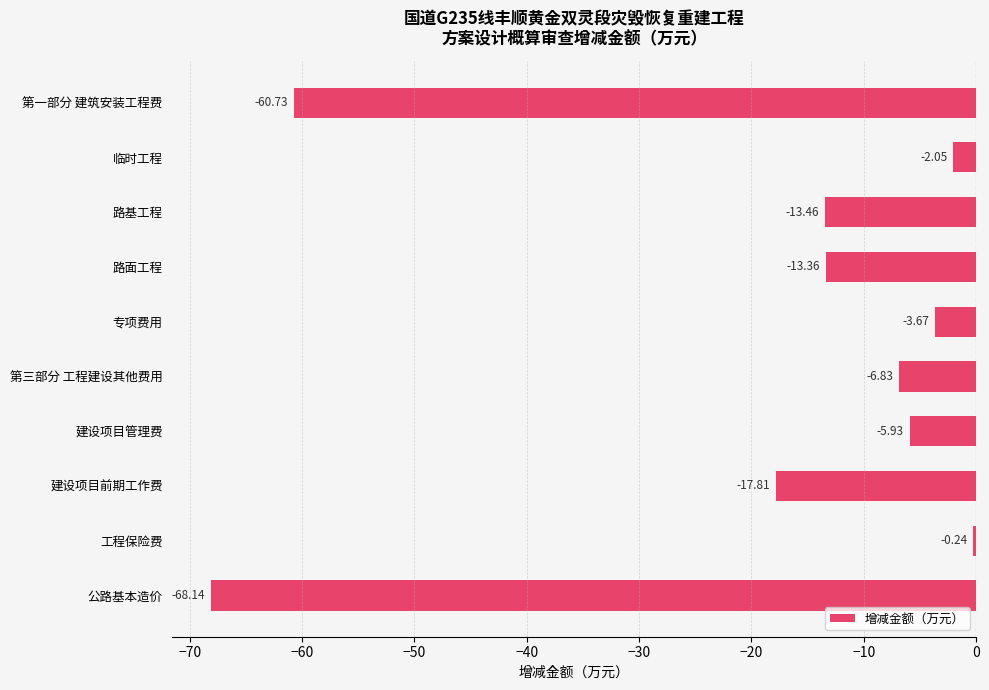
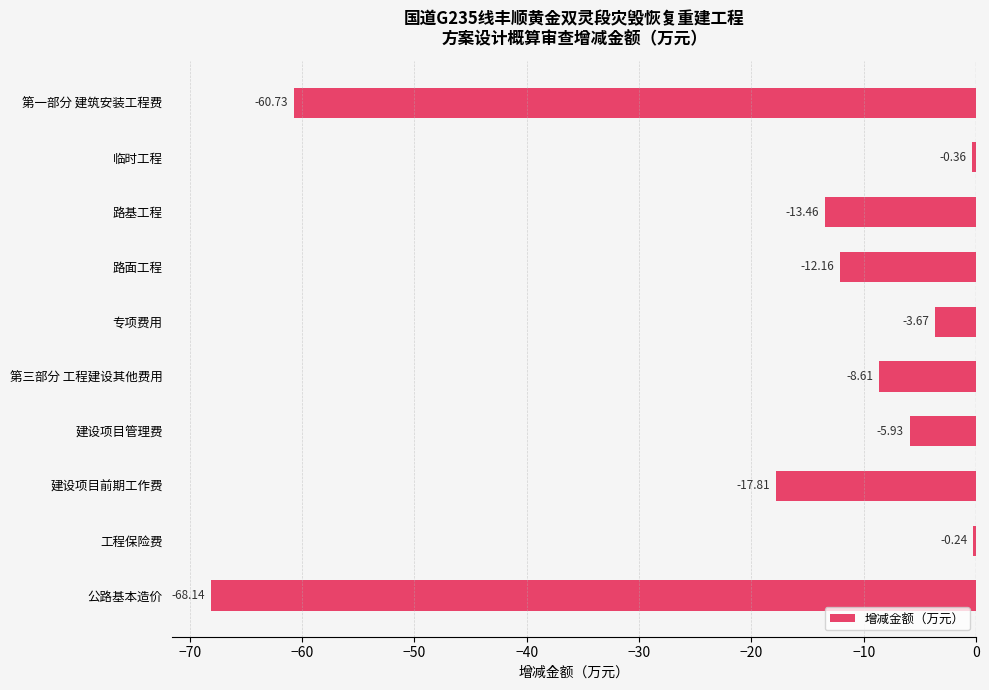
临时工程: -2.05 -> -0.36
路面工程: -13.36 -> -12.16
第三部分 工程建设其他费用: -6.83 -> -8.61
